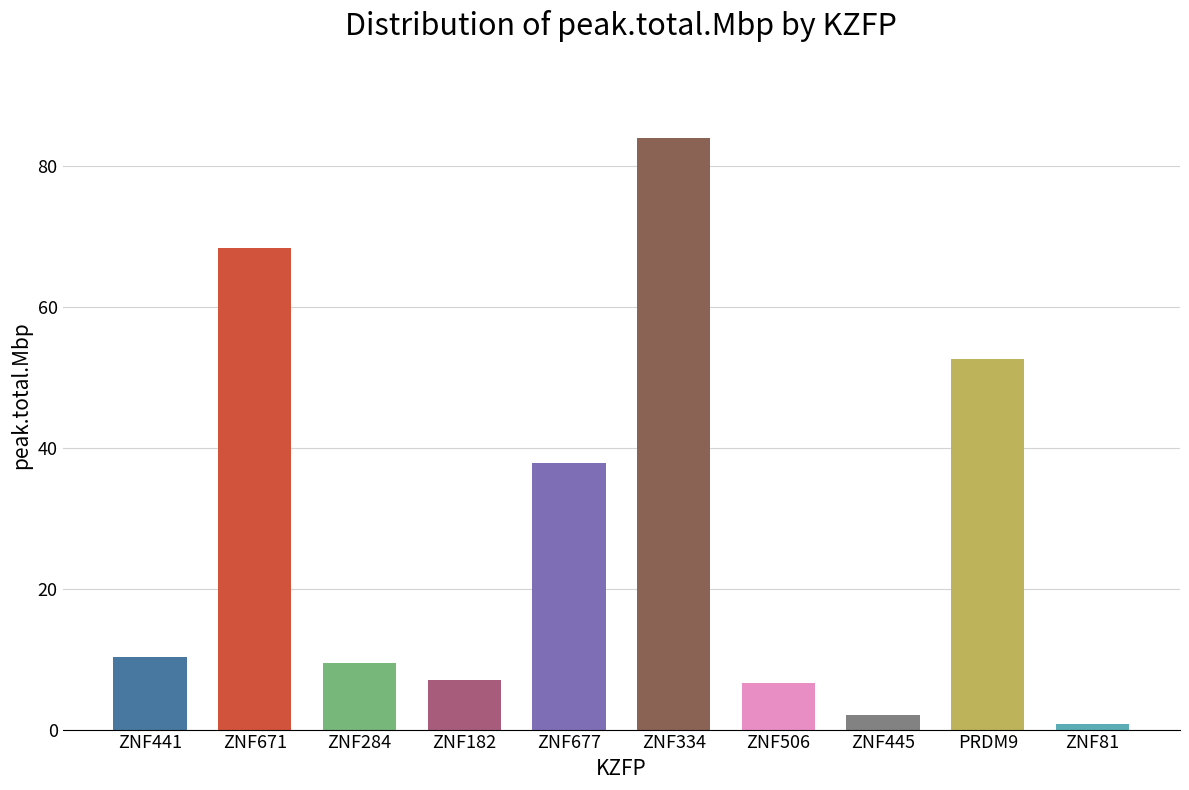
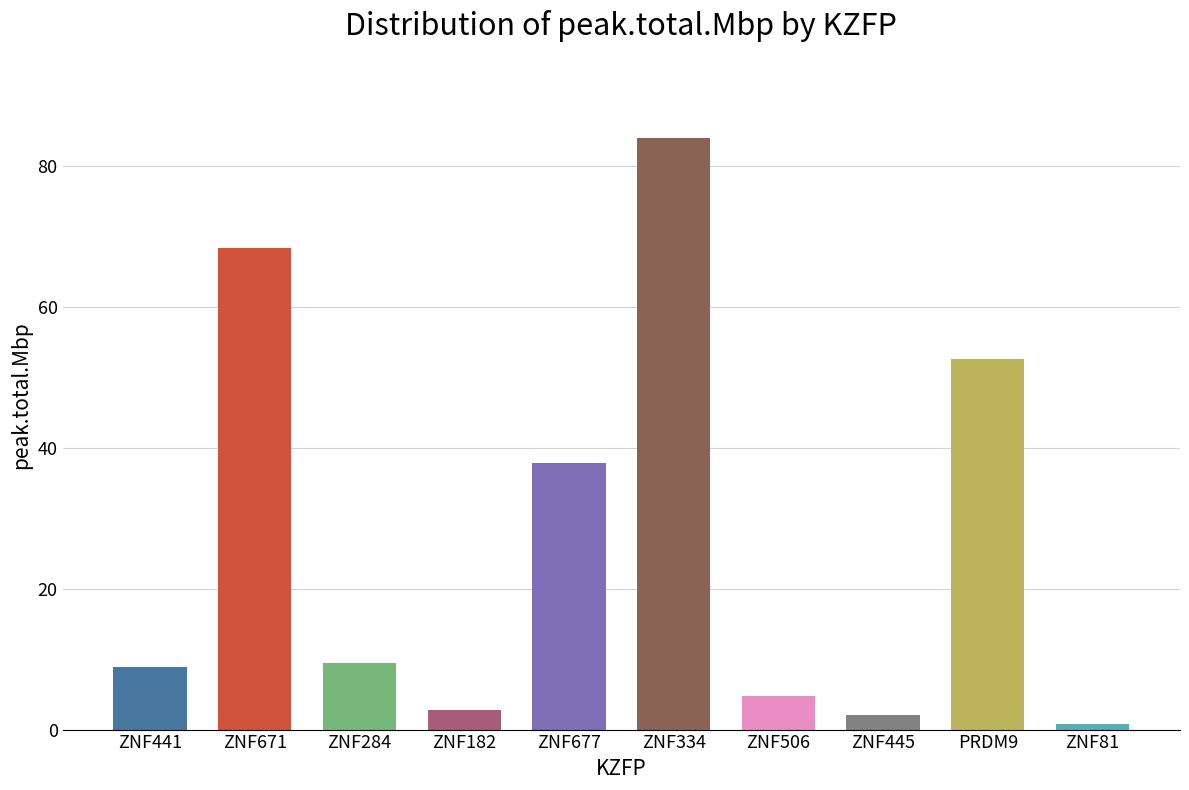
ZNF441: 10 -> 9
ZNF182: 7 -> 3
ZNF506: 7 -> 5
